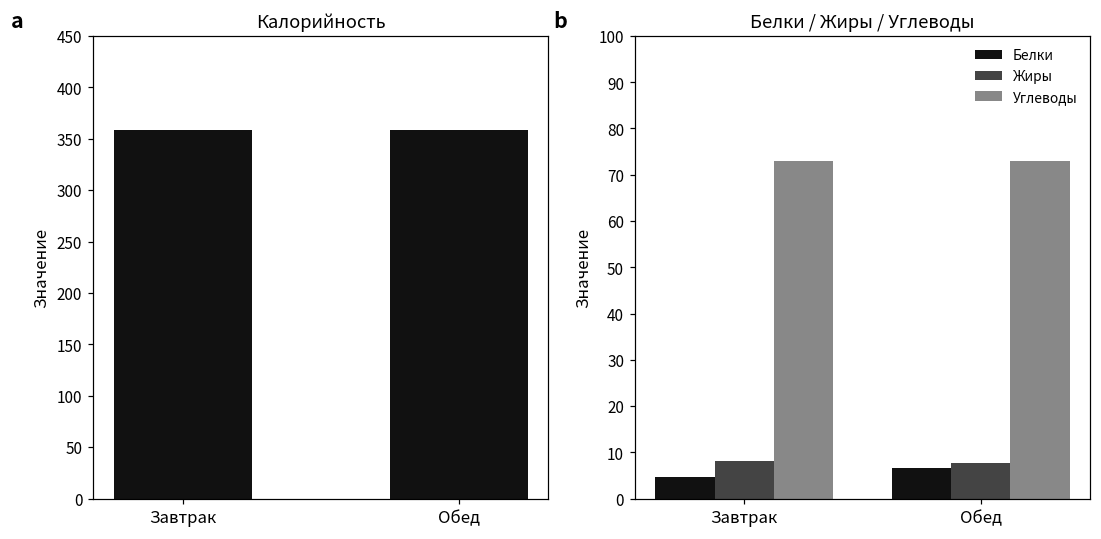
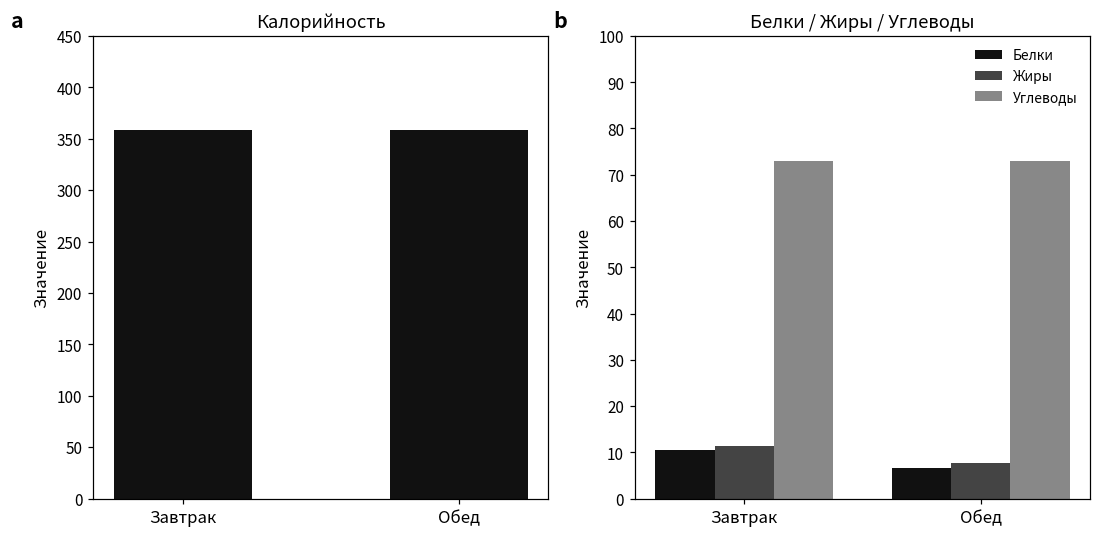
Белки / Жиры / Углеводы, Белки, Завтрак: 5 -> 11
Белки / Жиры / Углеводы, Жиры, Завтрак: 8 -> 11
